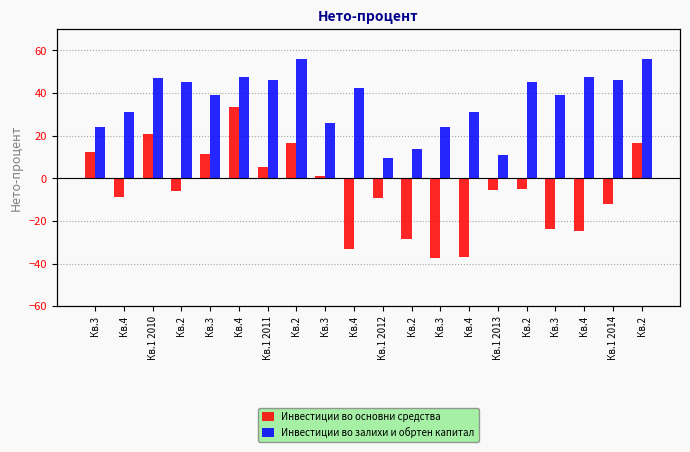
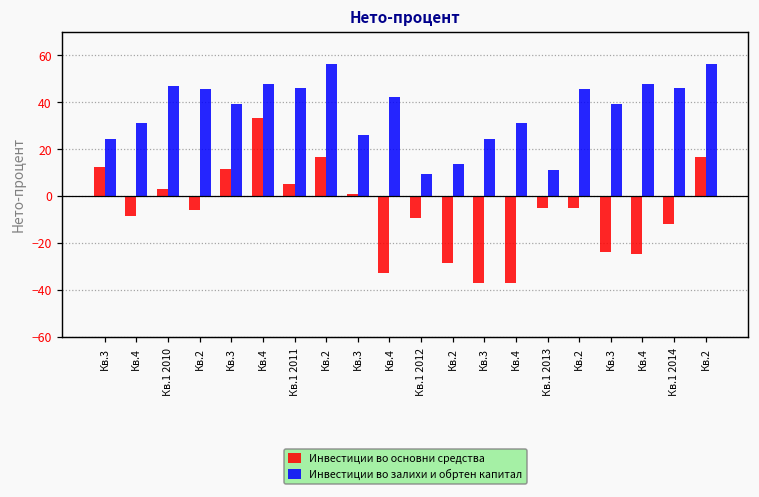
Инвестиции во основни средства, Кв.1 2010: 21 -> 3
